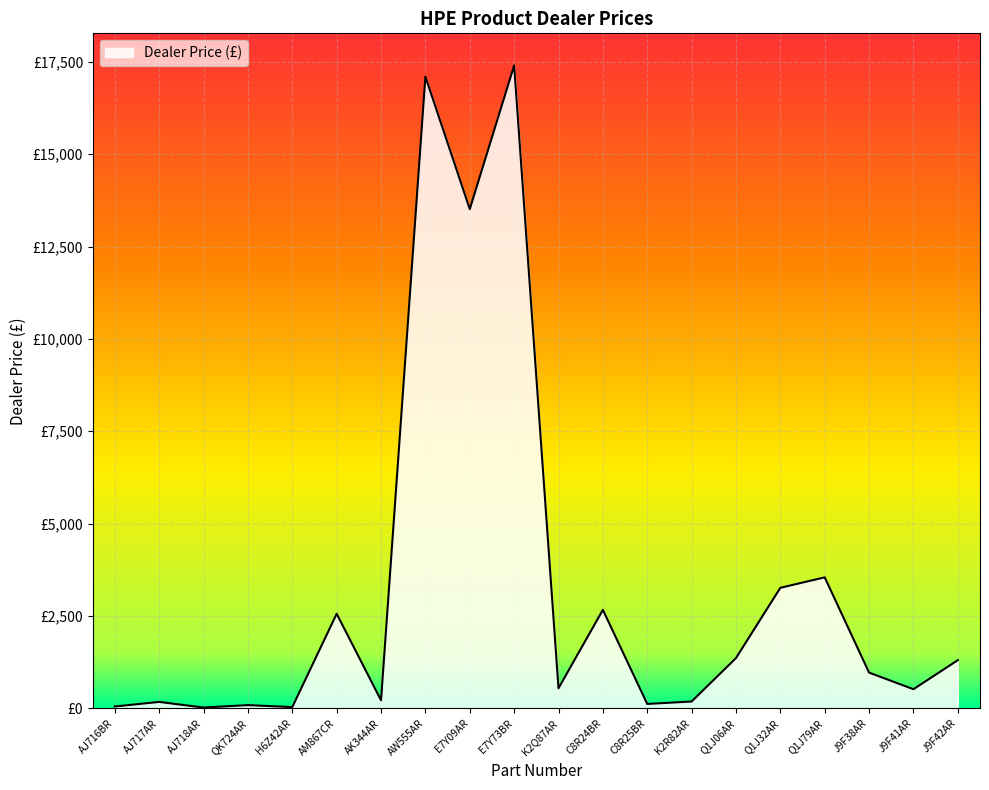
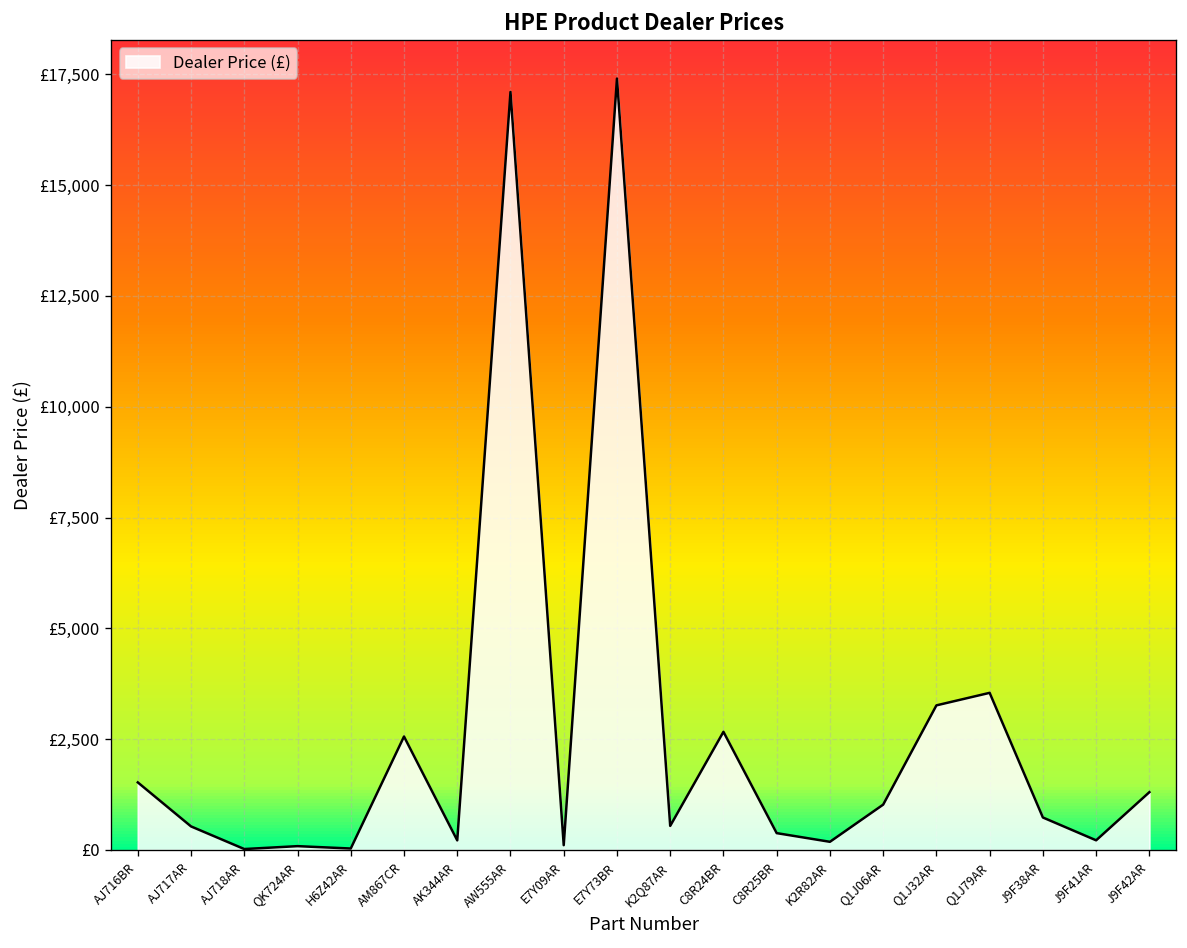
AJ716BR: £0 -> £1,500
AJ717AR: £200 -> £500
E7Y09AR: £13,500 -> £100
C8R25BR: £100 -> £400
Q1J06AR: £1,400 -> £1,000
J9F38AR: £1,000 -> £700
J9F41AR: £500 -> £200
